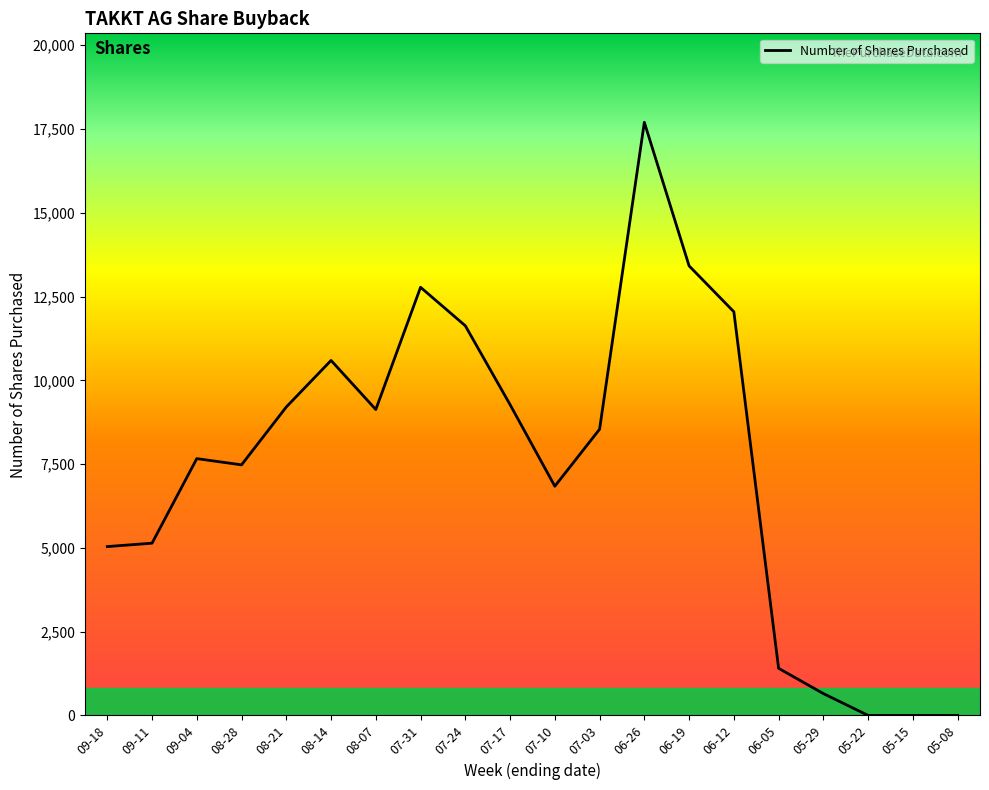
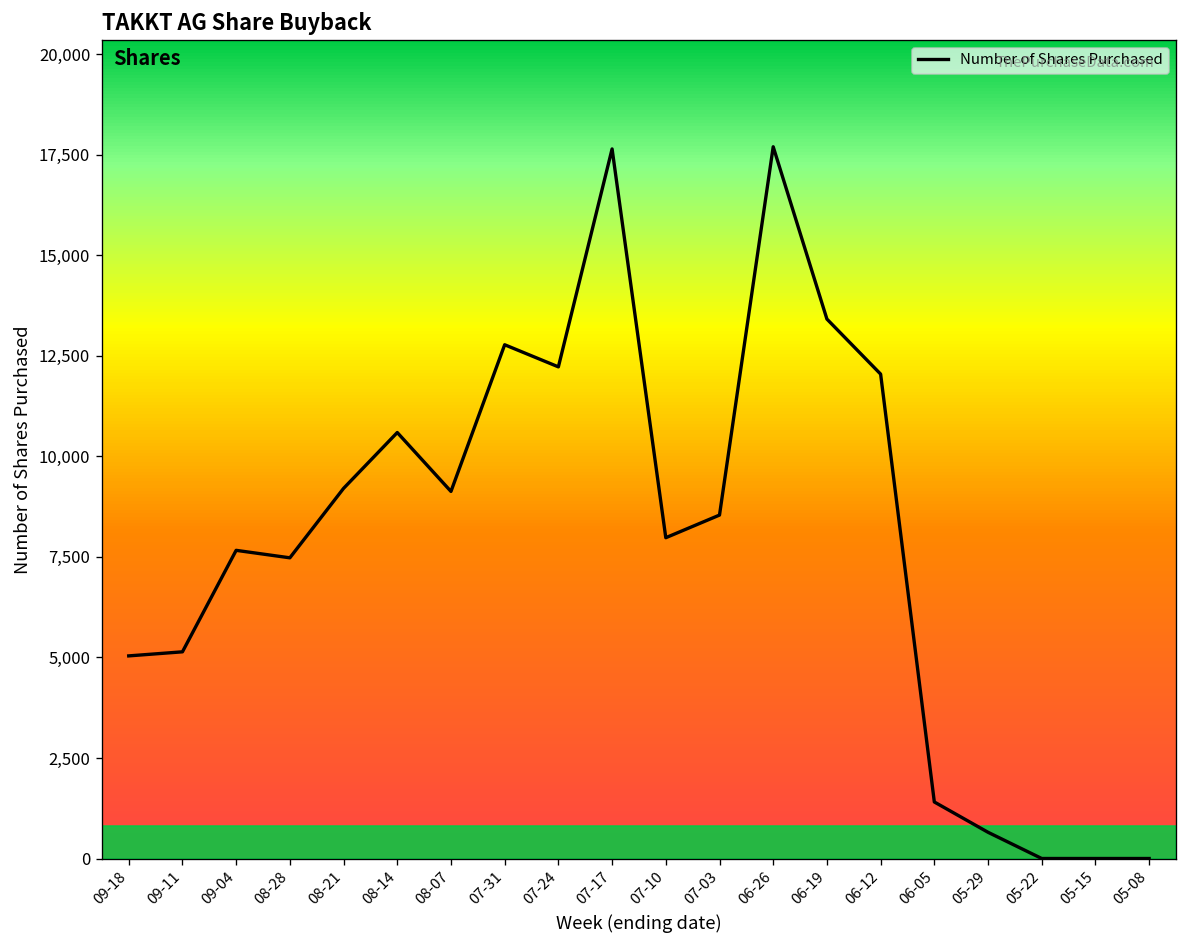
07-24: 11,600 -> 12,200
07-17: 9,300 -> 17,600
07-10: 6,800 -> 8,000
